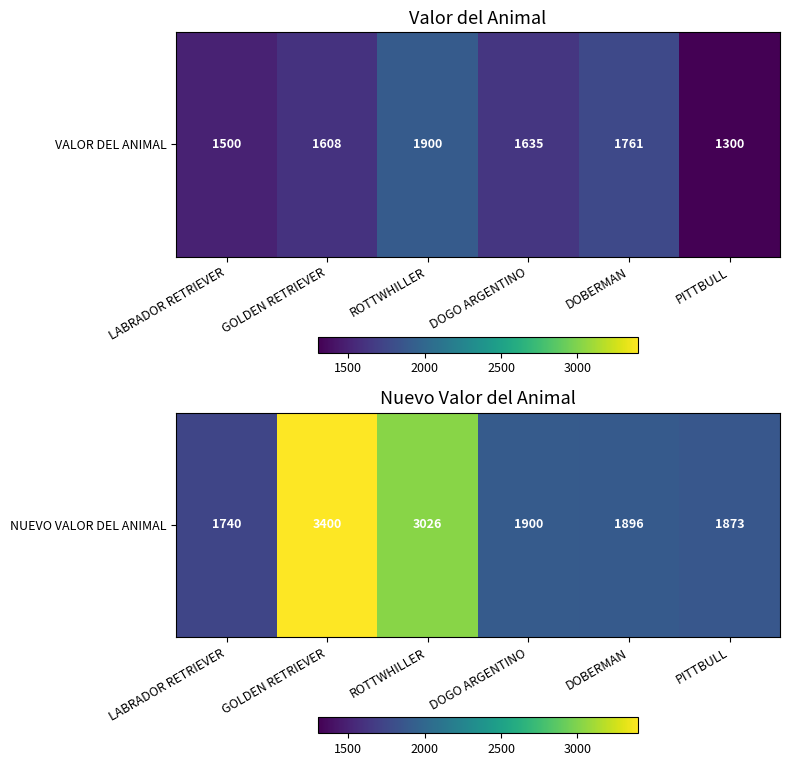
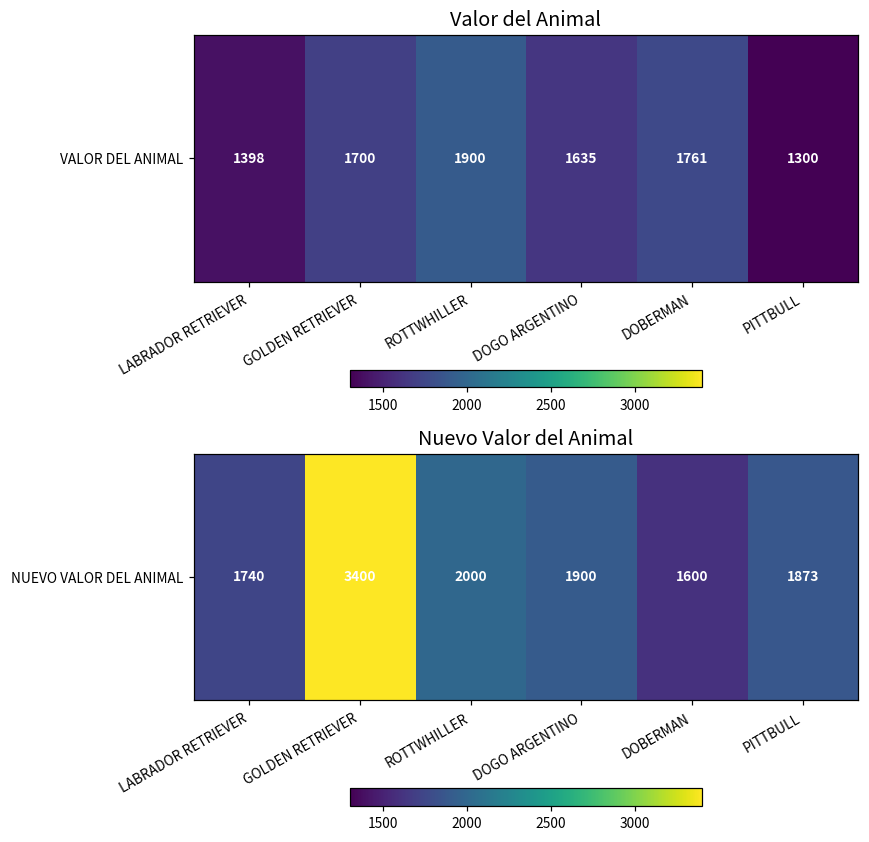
Valor del Animal, VALOR DEL ANIMAL, LABRADOR RETRIEVER: 1500 -> 1398
Valor del Animal, VALOR DEL ANIMAL, GOLDEN RETRIEVER: 1608 -> 1700
Nuevo Valor del Animal, NUEVO VALOR DEL ANIMAL, ROTTWHILLER: 3026 -> 2000
Nuevo Valor del Animal, NUEVO VALOR DEL ANIMAL, DOBERMAN: 1896 -> 1600
